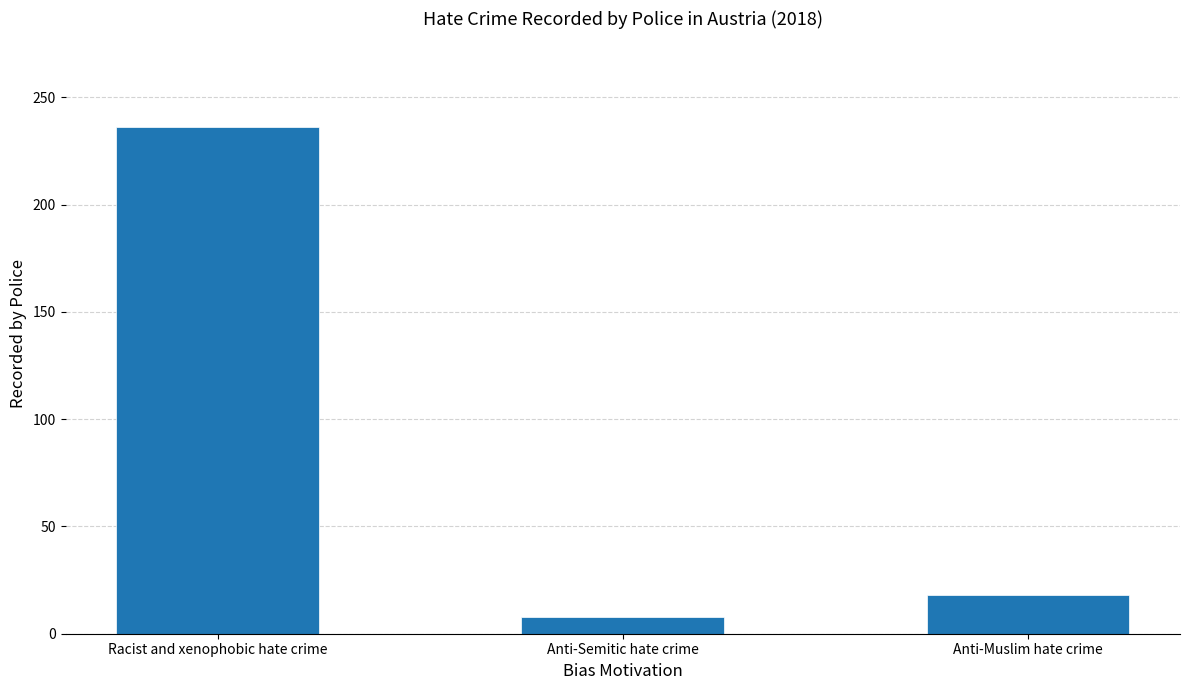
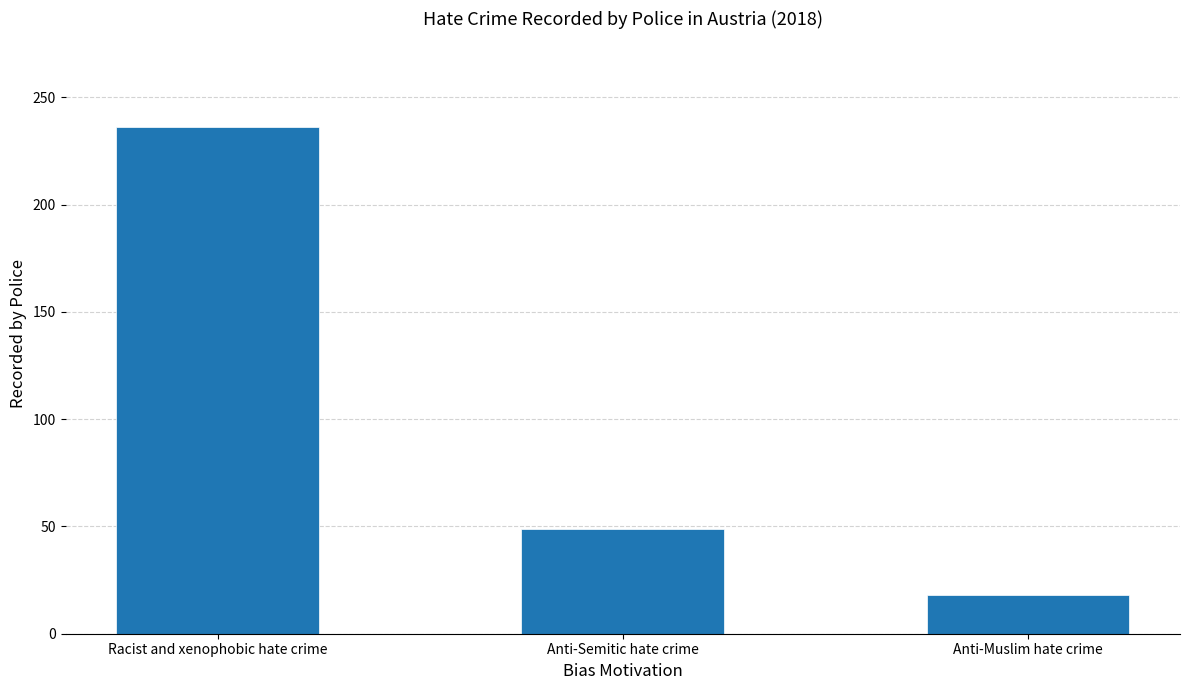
Anti-Semitic hate crime: 8 -> 49
